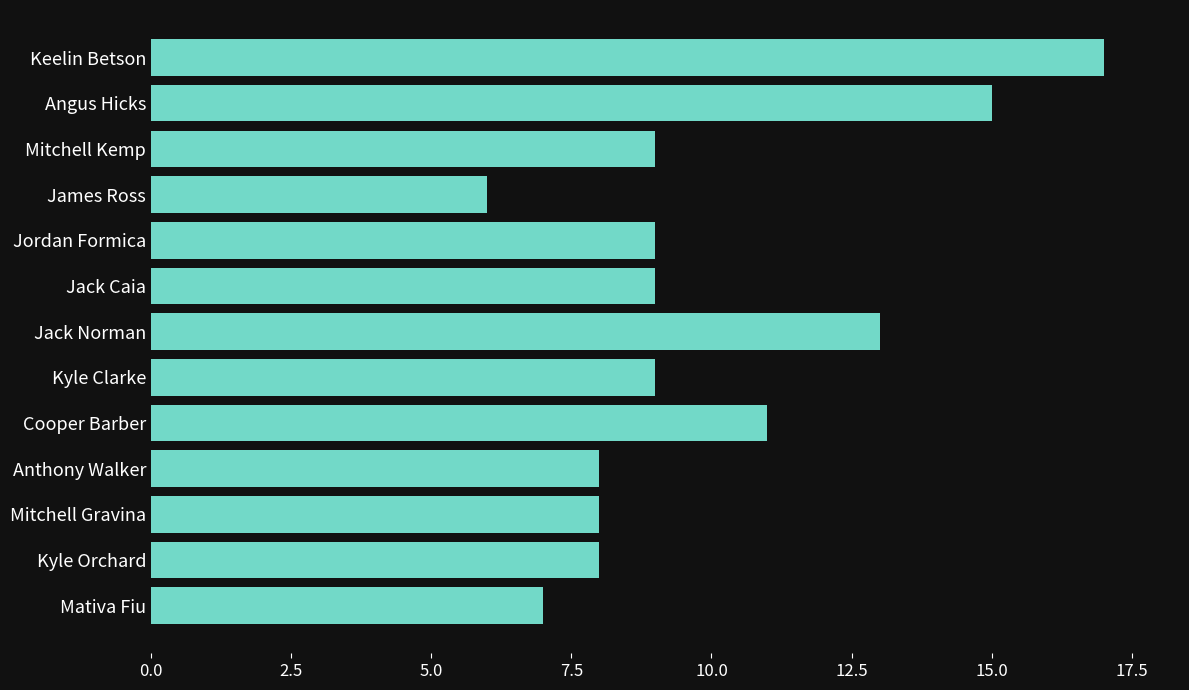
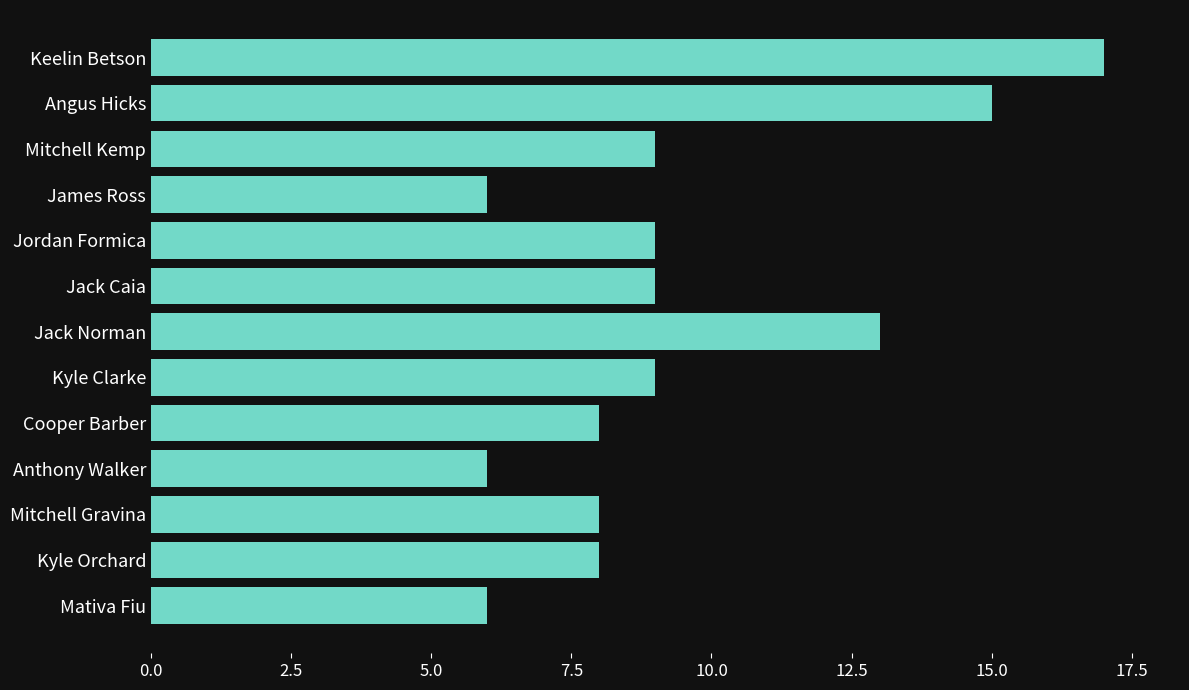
Cooper Barber: 11 -> 8
Anthony Walker: 8 -> 6
Mativa Fiu: 7 -> 6
